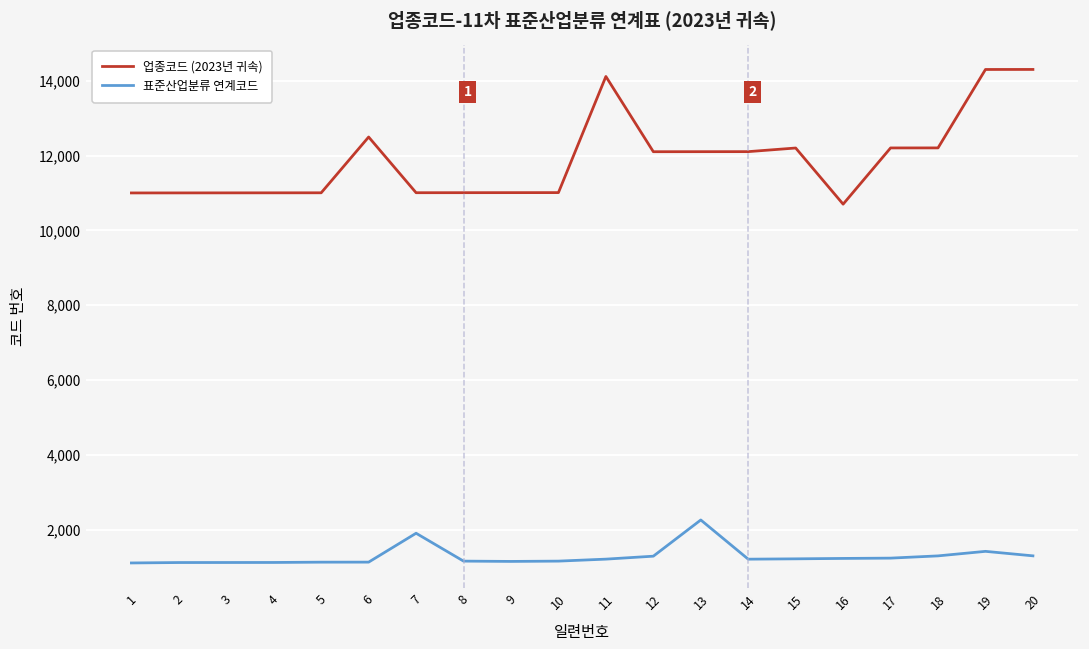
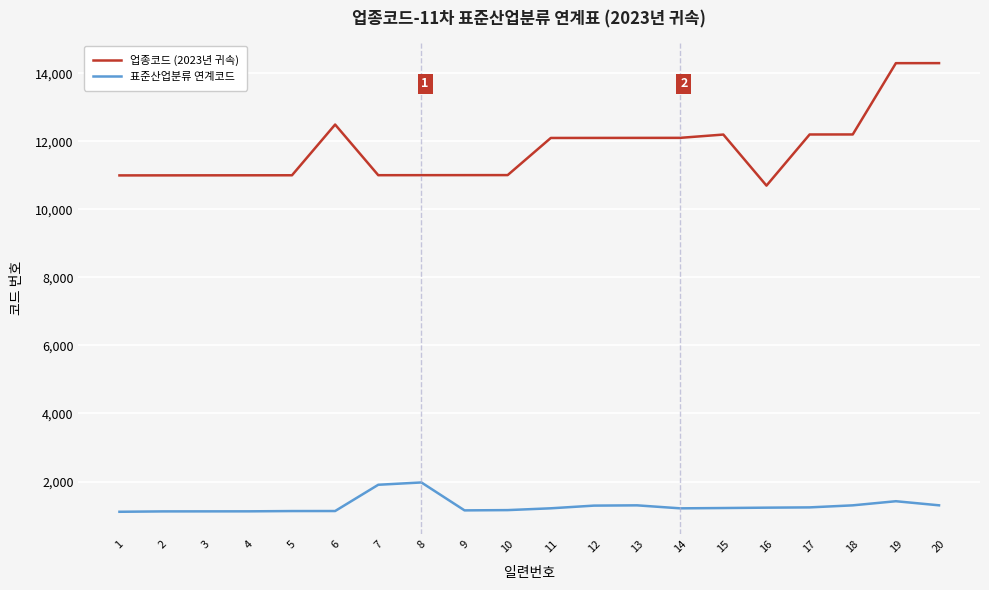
표준산업분류 연계코드, 8: 1,200 -> 2,000
업종코드 (2023년 귀속), 11: 14,100 -> 12,100
표준산업분류 연계코드, 13: 2,300 -> 1,300
